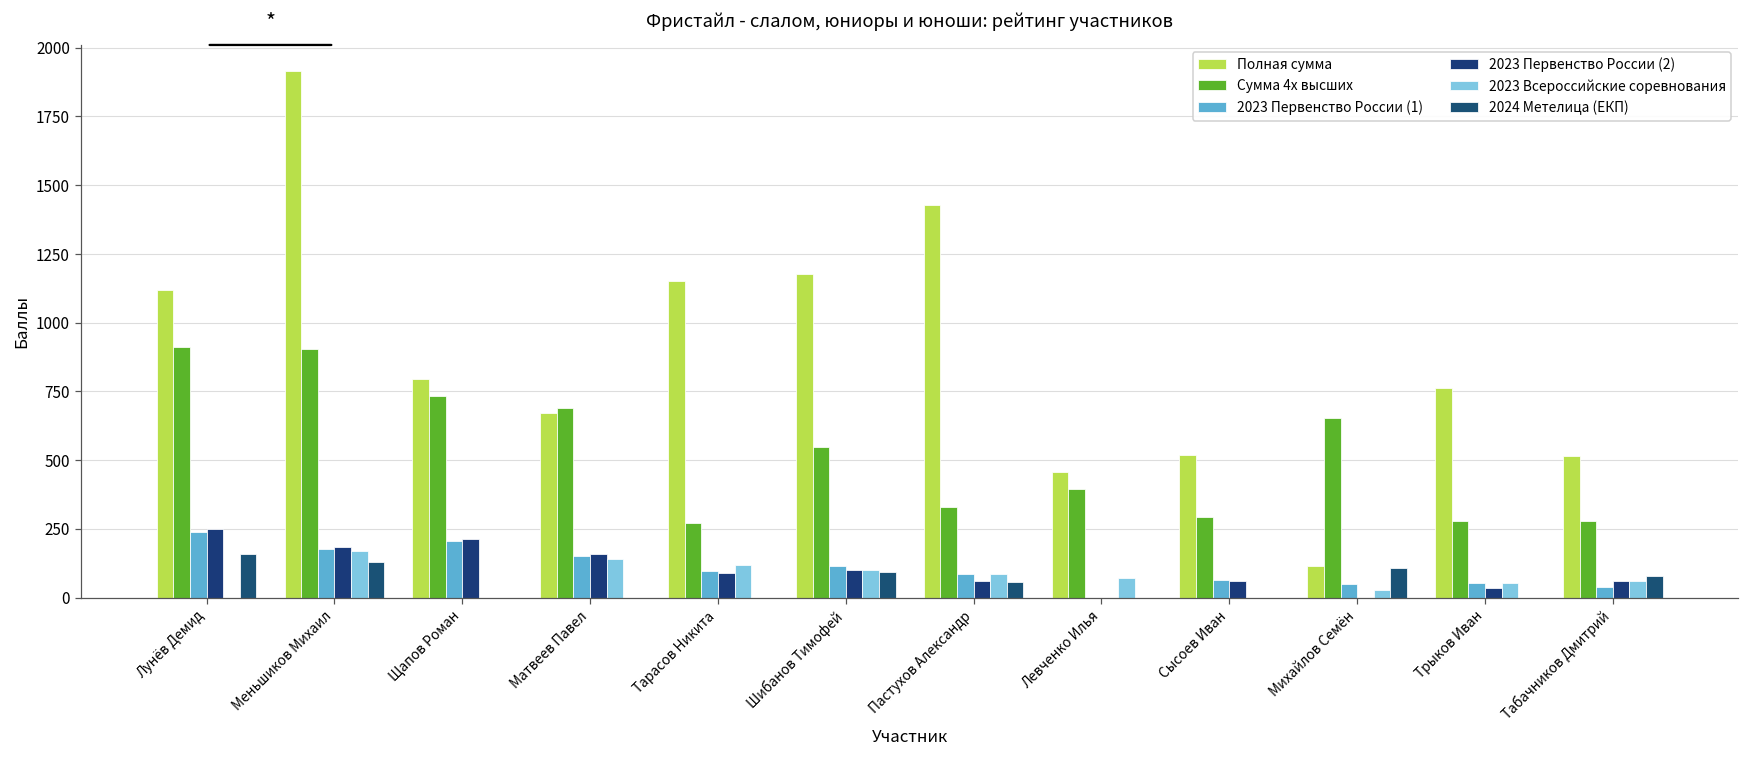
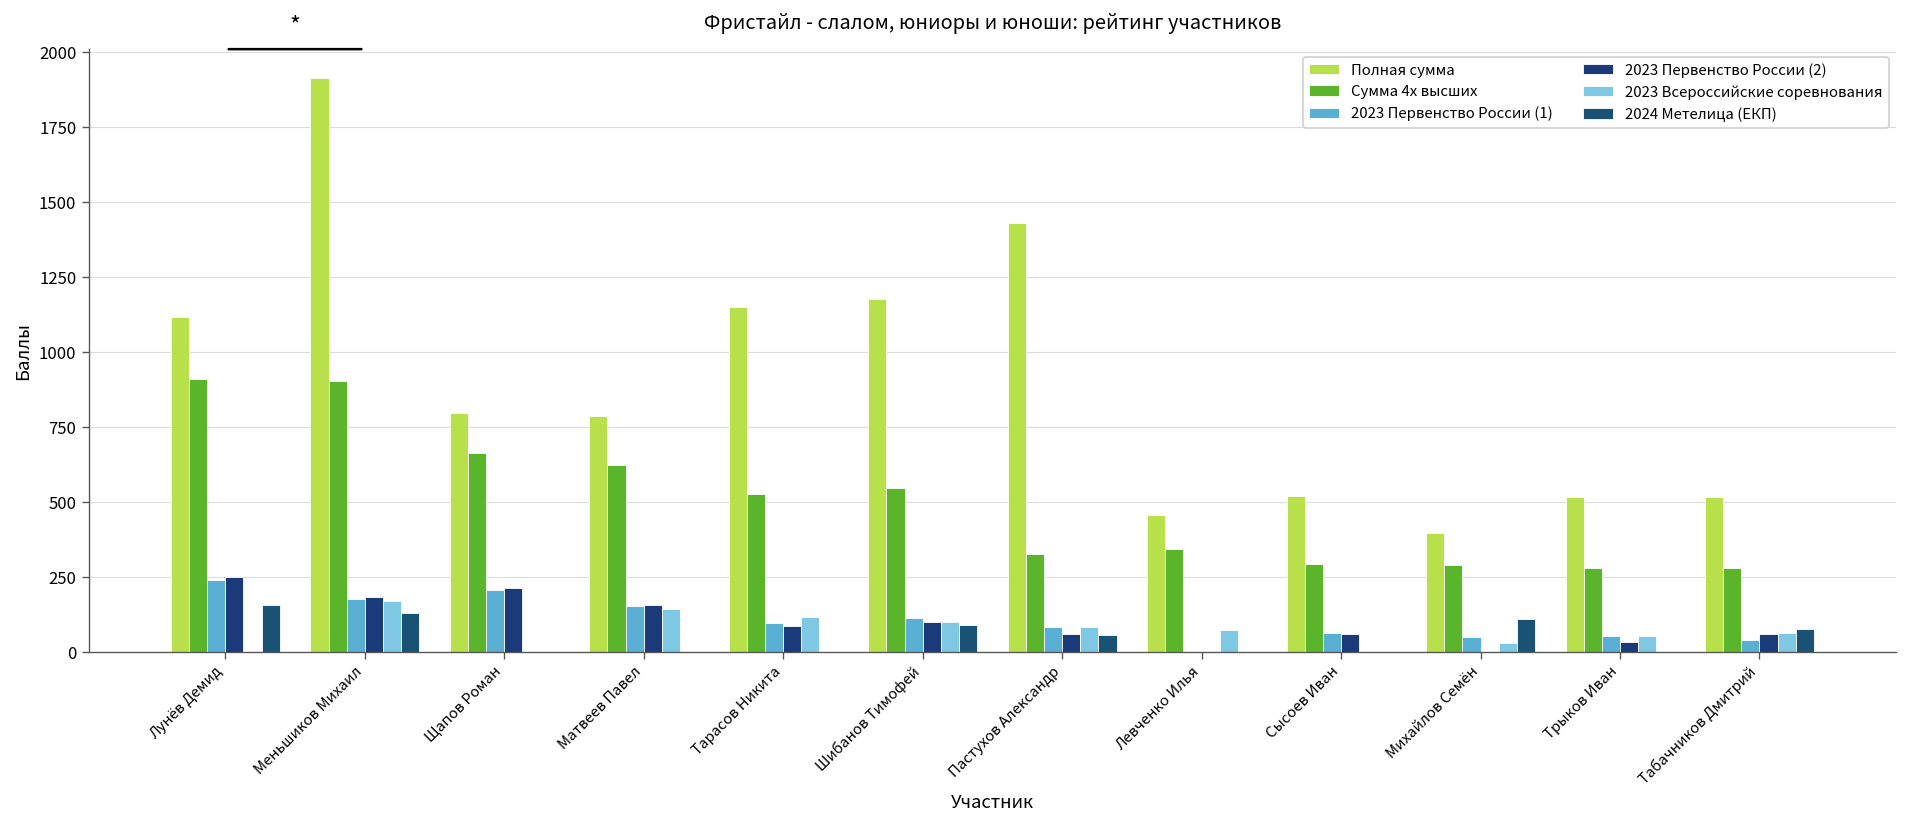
Сумма 4х высших, Щапов Роман: 730 -> 660
Полная сумма, Матвеев Павел: 670 -> 780
Сумма 4х высших, Матвеев Павел: 690 -> 620
Сумма 4х высших, Тарасов Никита: 270 -> 530
Сумма 4х высших, Левченко Илья: 390 -> 340
Полная сумма, Михайлов Семён: 120 -> 400
Сумма 4х высших, Михайлов Семён: 650 -> 290
Полная сумма, Трыков Иван: 760 -> 520
